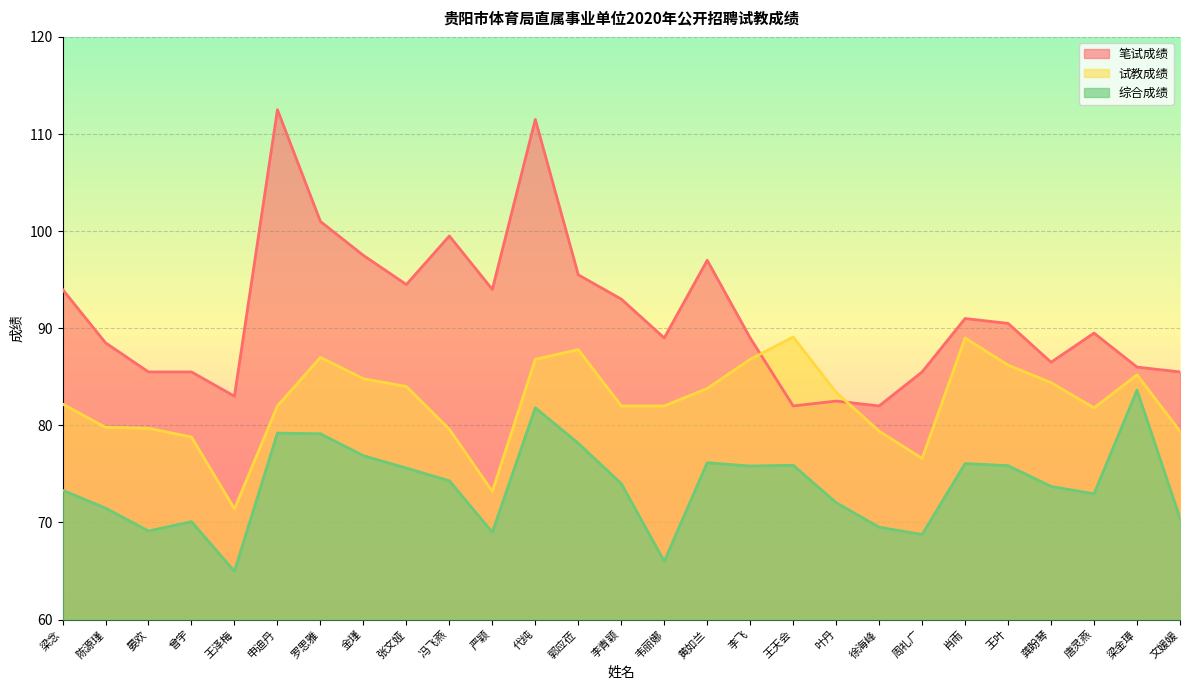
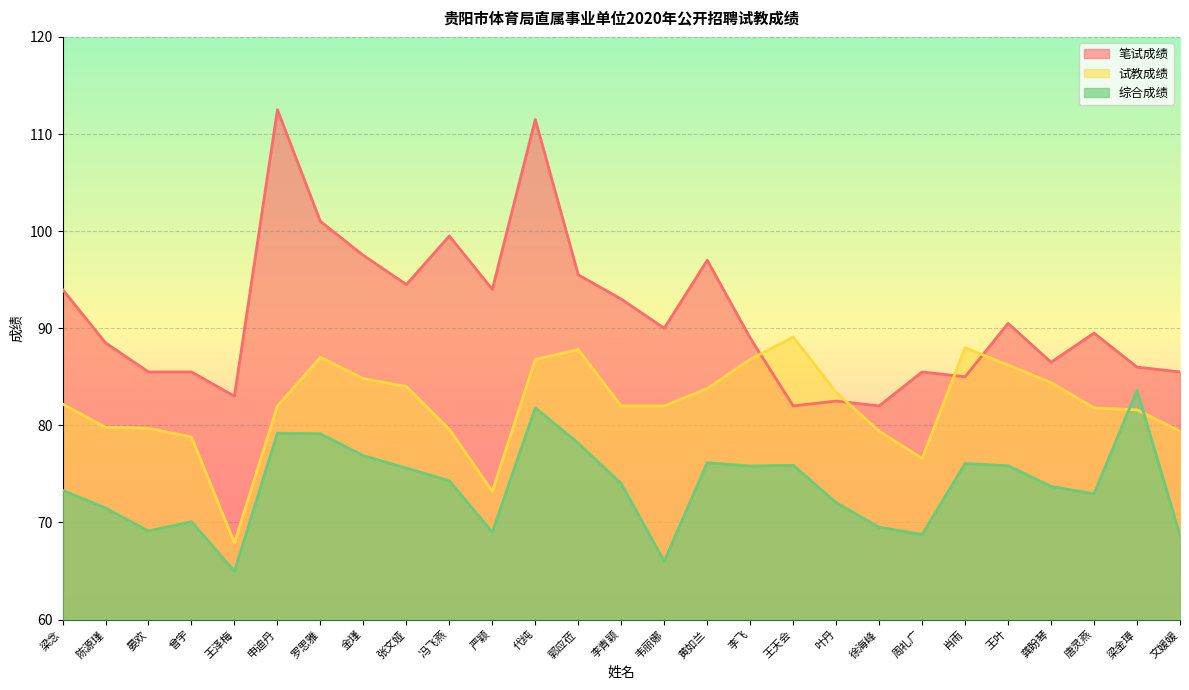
试教成绩, 王泽梅: 71 -> 68
笔试成绩, 韦丽娜: 89 -> 90
笔试成绩, 肖雨: 91 -> 85
试教成绩, 肖雨: 89 -> 88
试教成绩, 梁金璋: 85 -> 82
综合成绩, 文媛媛: 70 -> 69
